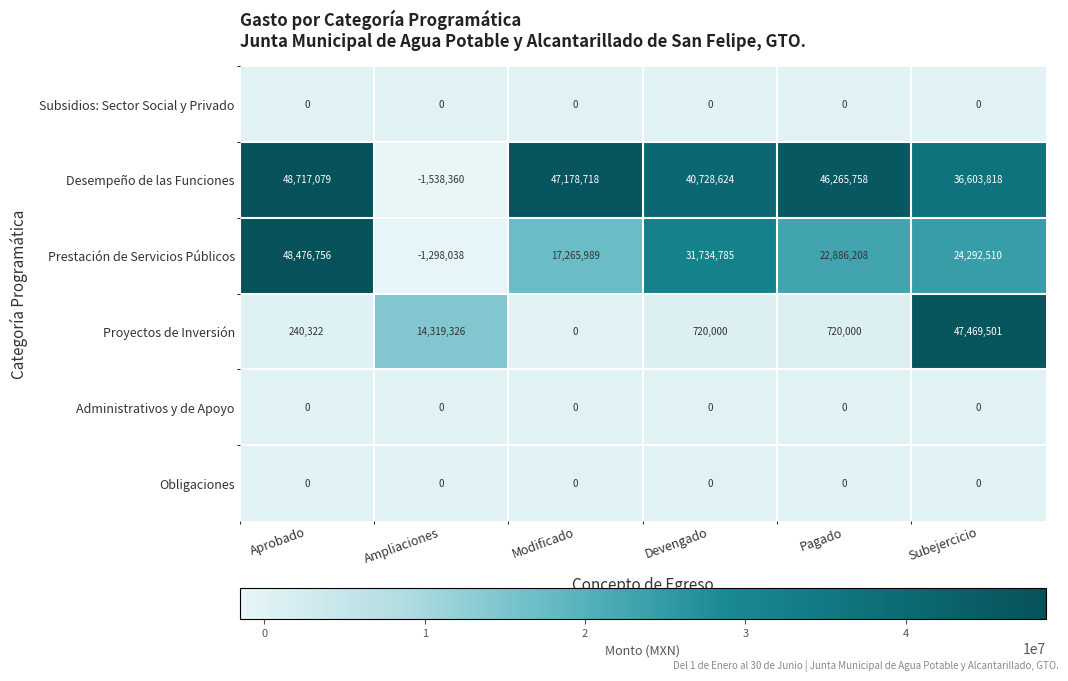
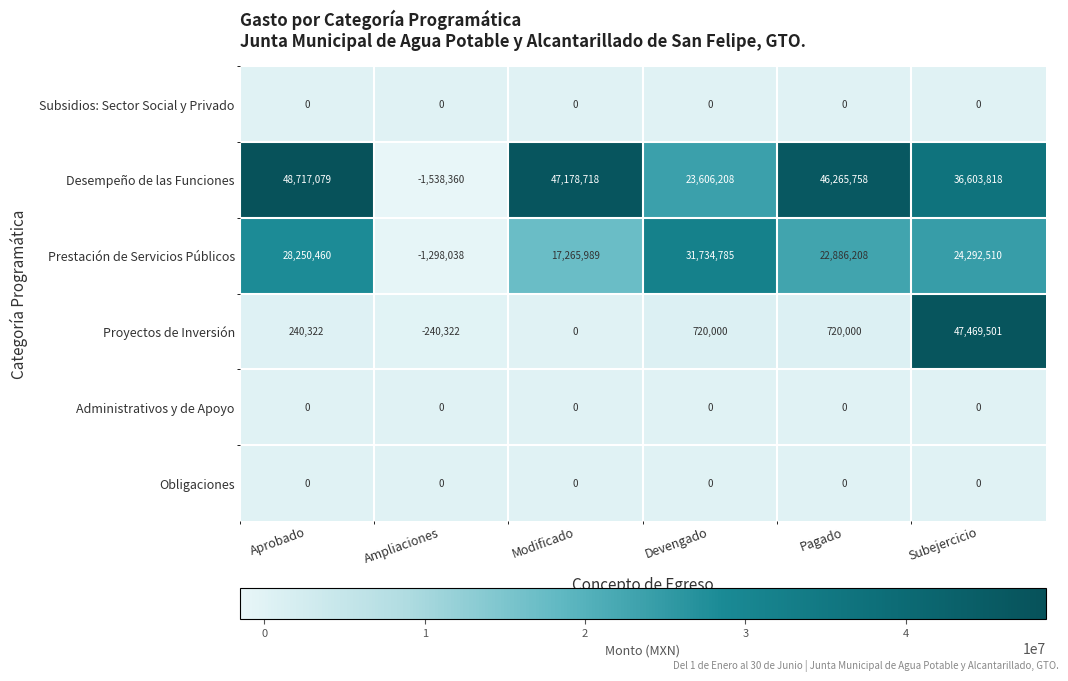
Desempeño de las Funciones, Devengado: 40,728,624 -> 23,606,208
Prestación de Servicios Públicos, Aprobado: 48,476,756 -> 28,250,460
Proyectos de Inversión, Ampliaciones: 14,319,326 -> -240,322
